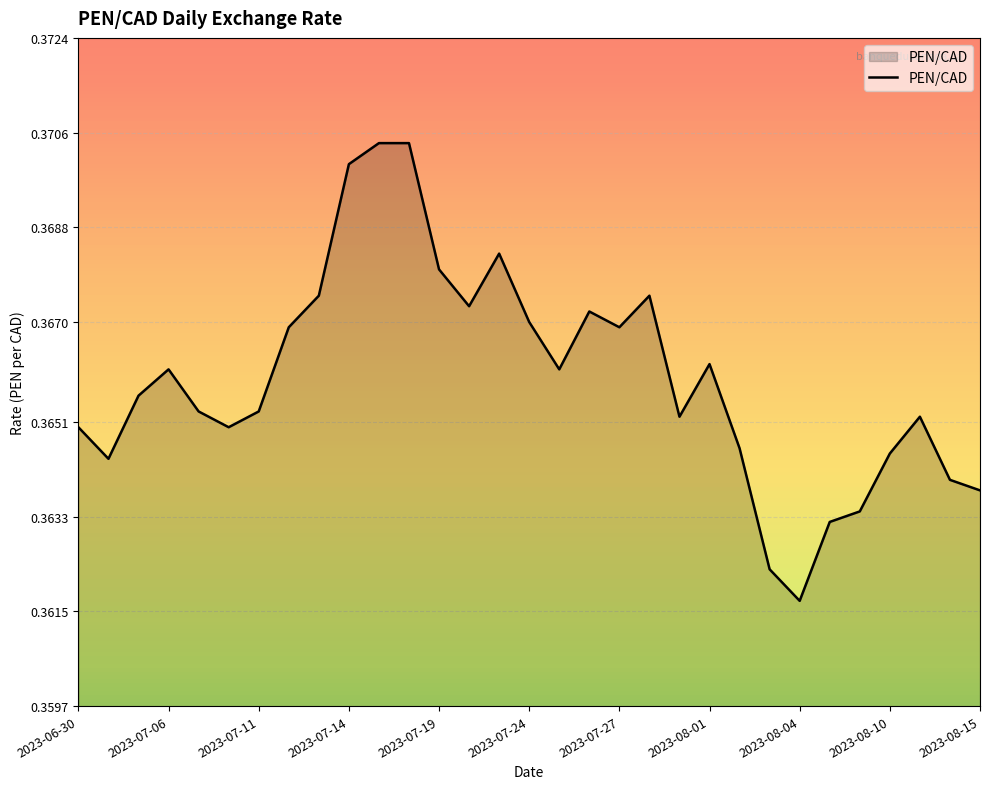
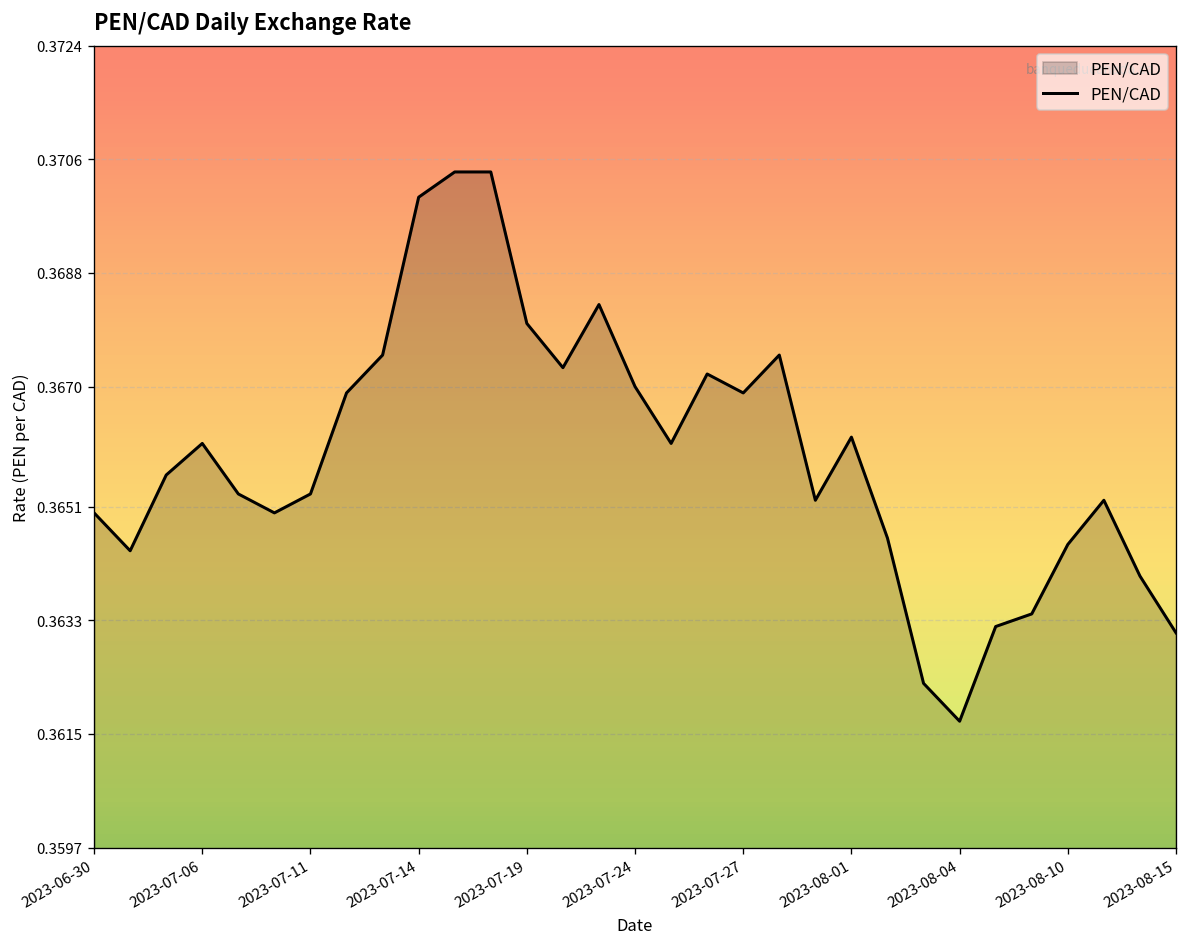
2023-08-15: 0.3638 -> 0.3631
